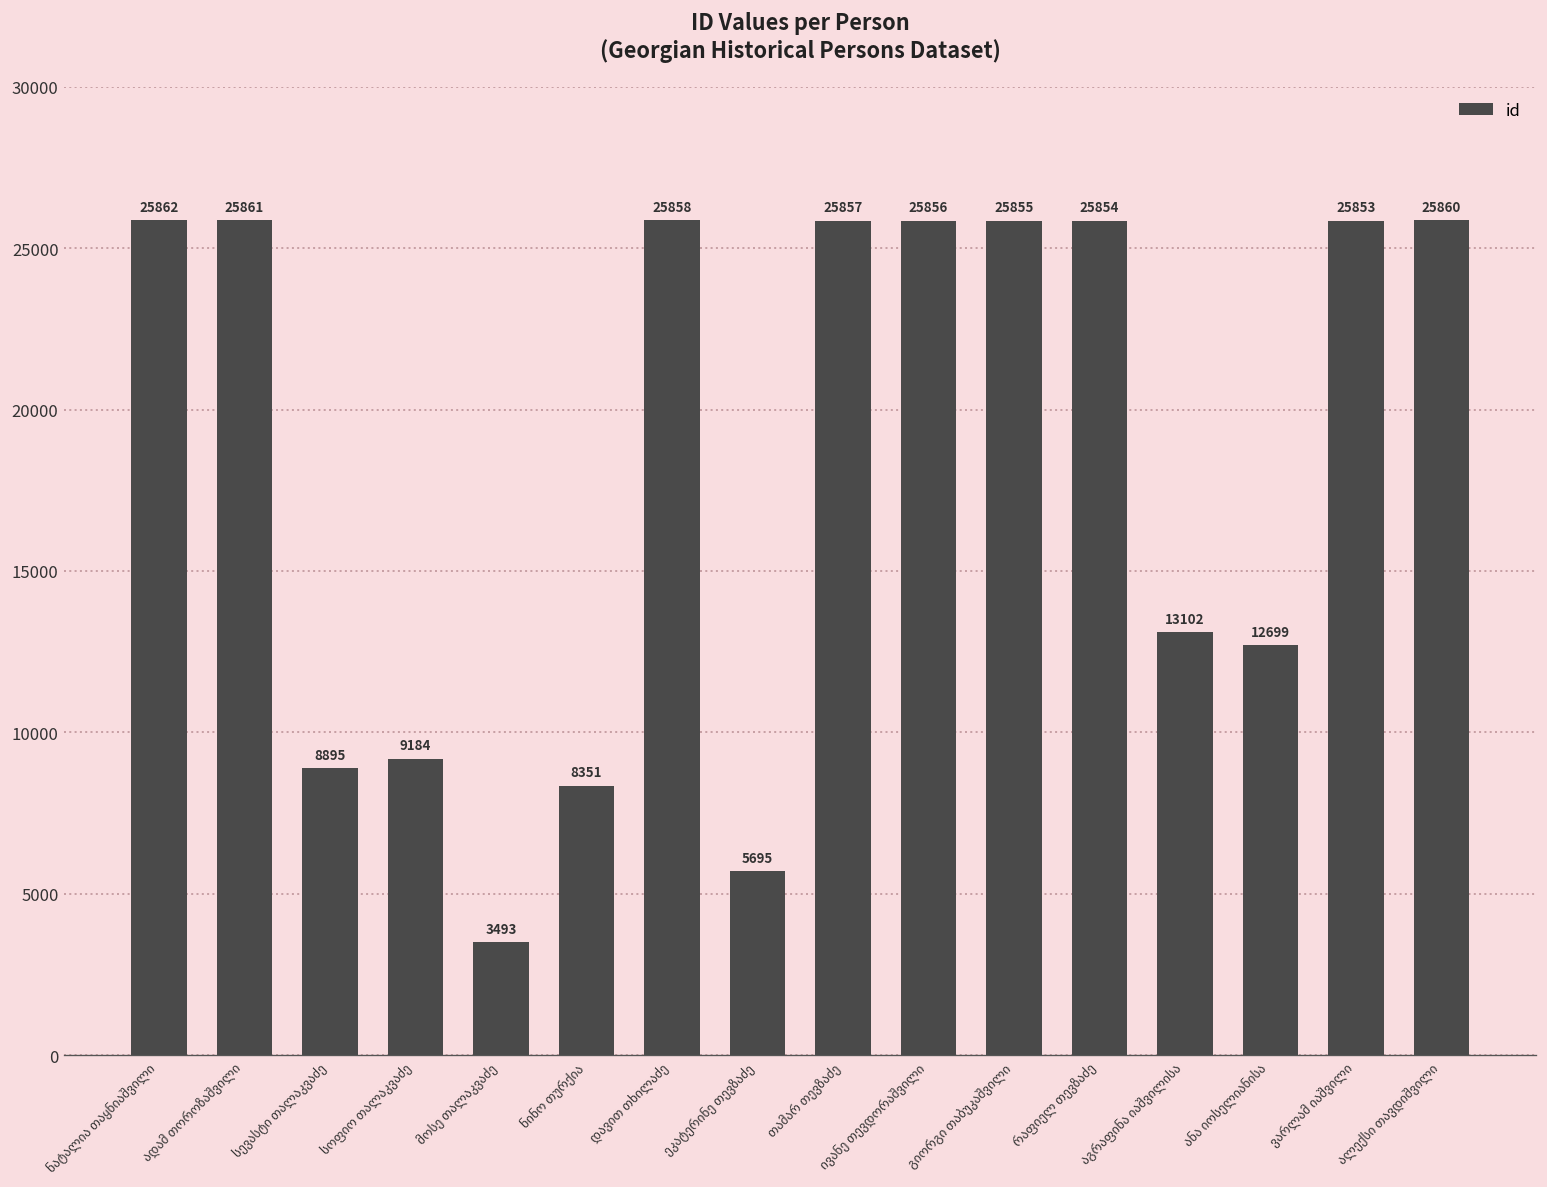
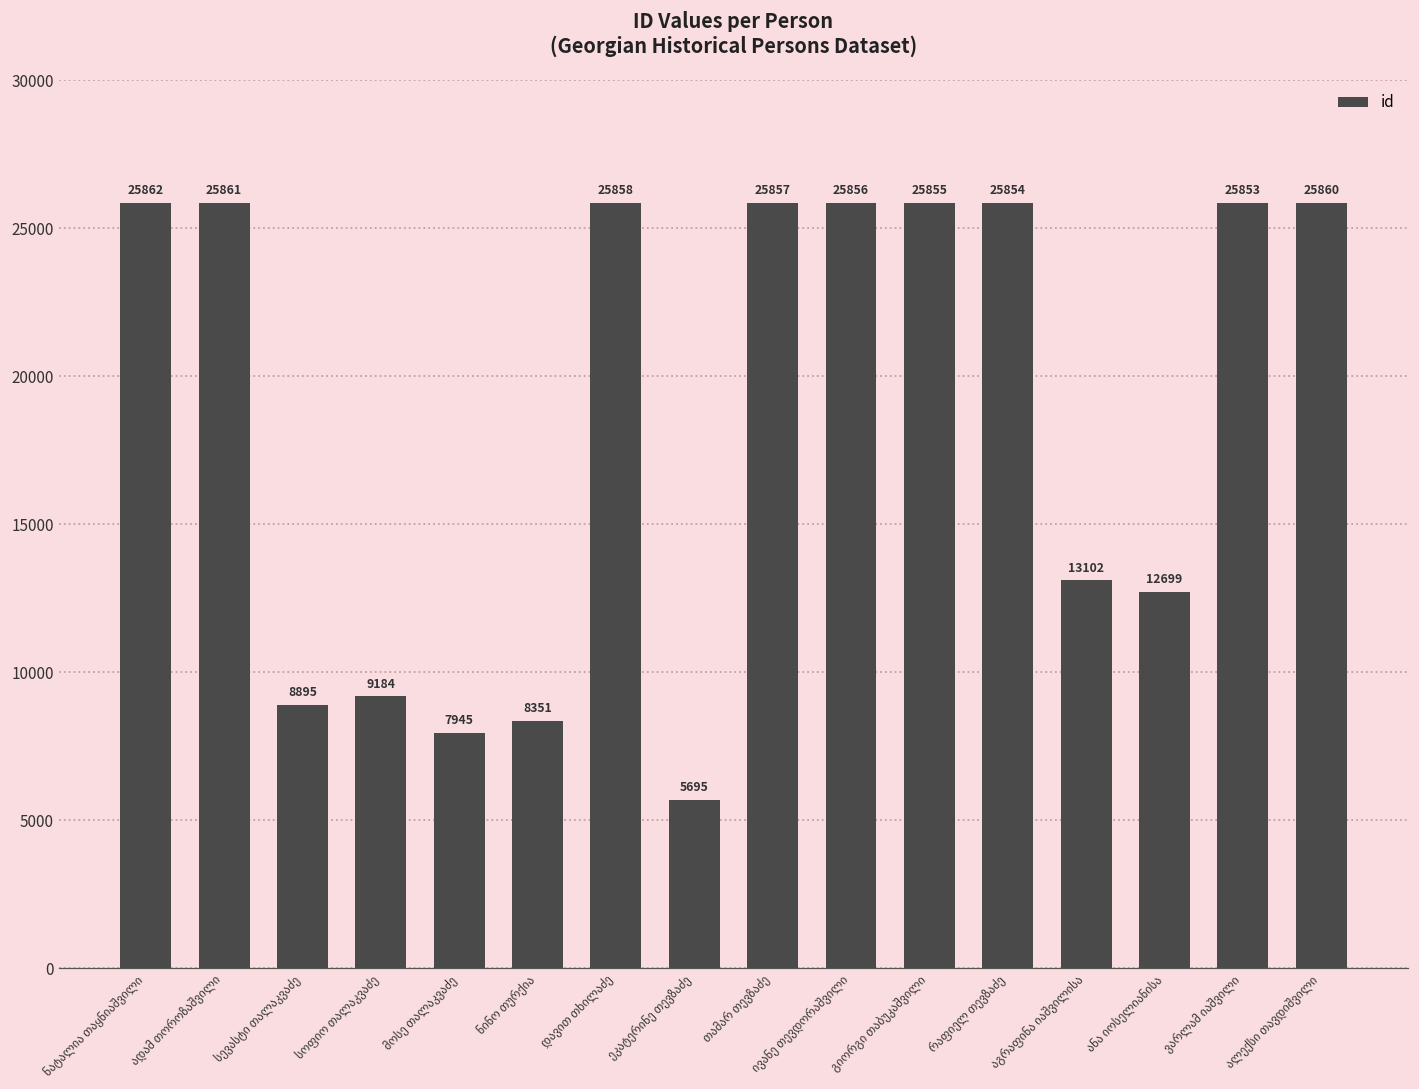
მოსე თალაკვაძე: 3493 -> 7945
